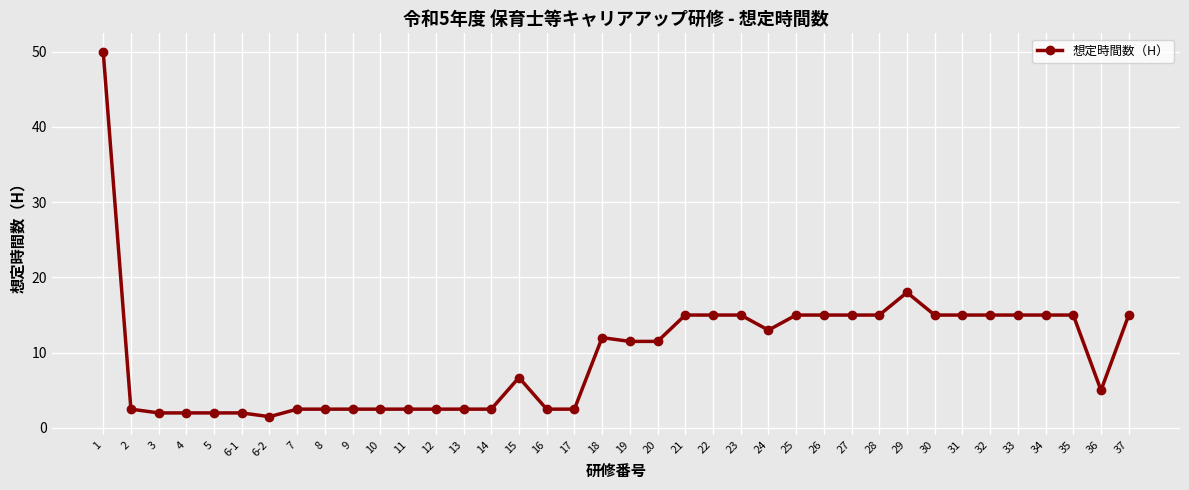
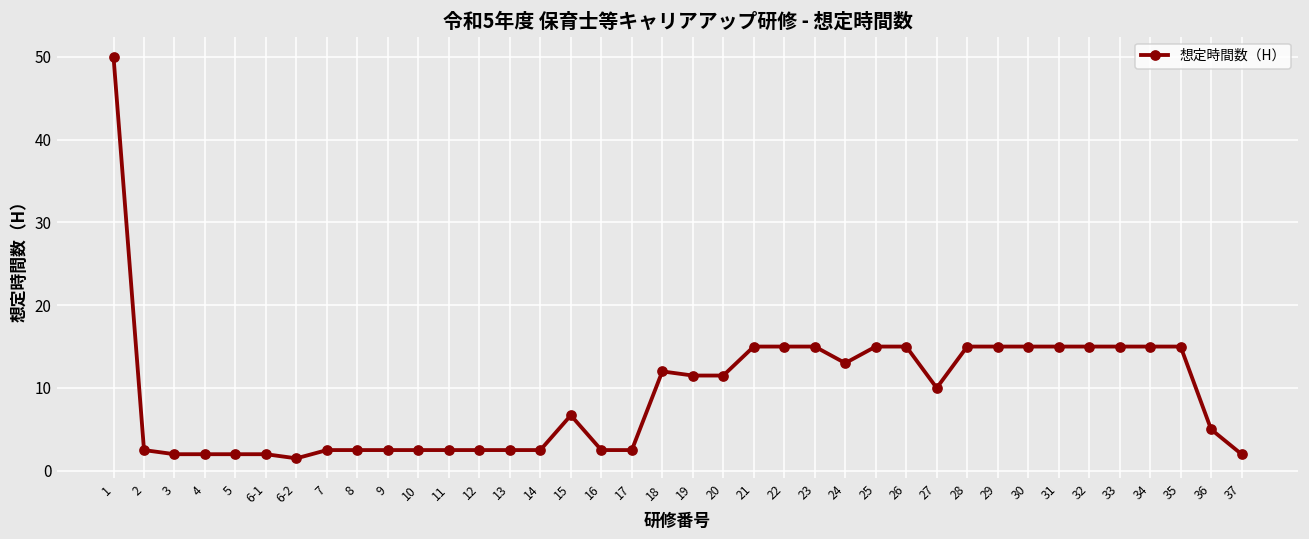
27: 15 -> 10
29: 18 -> 15
37: 15 -> 2
